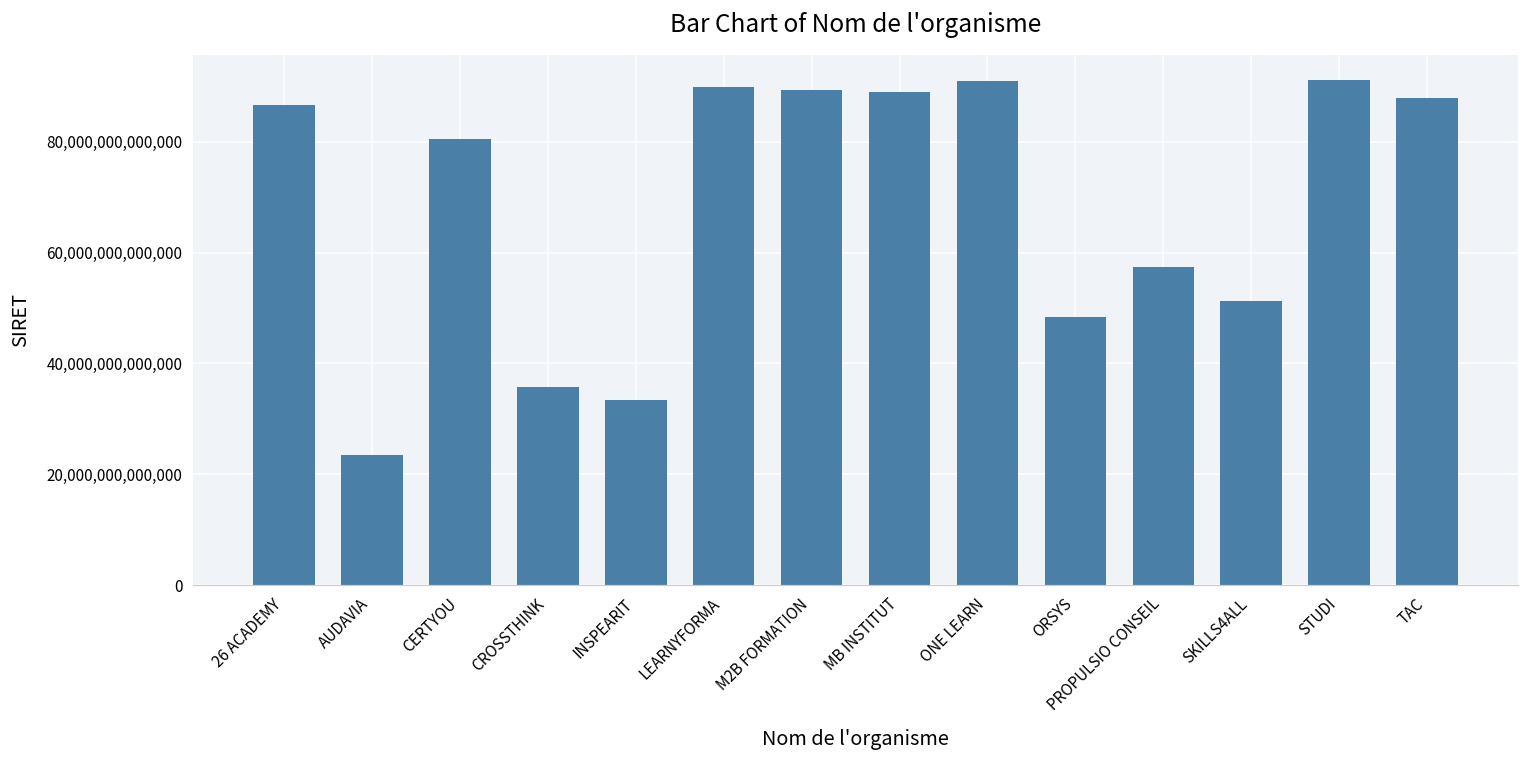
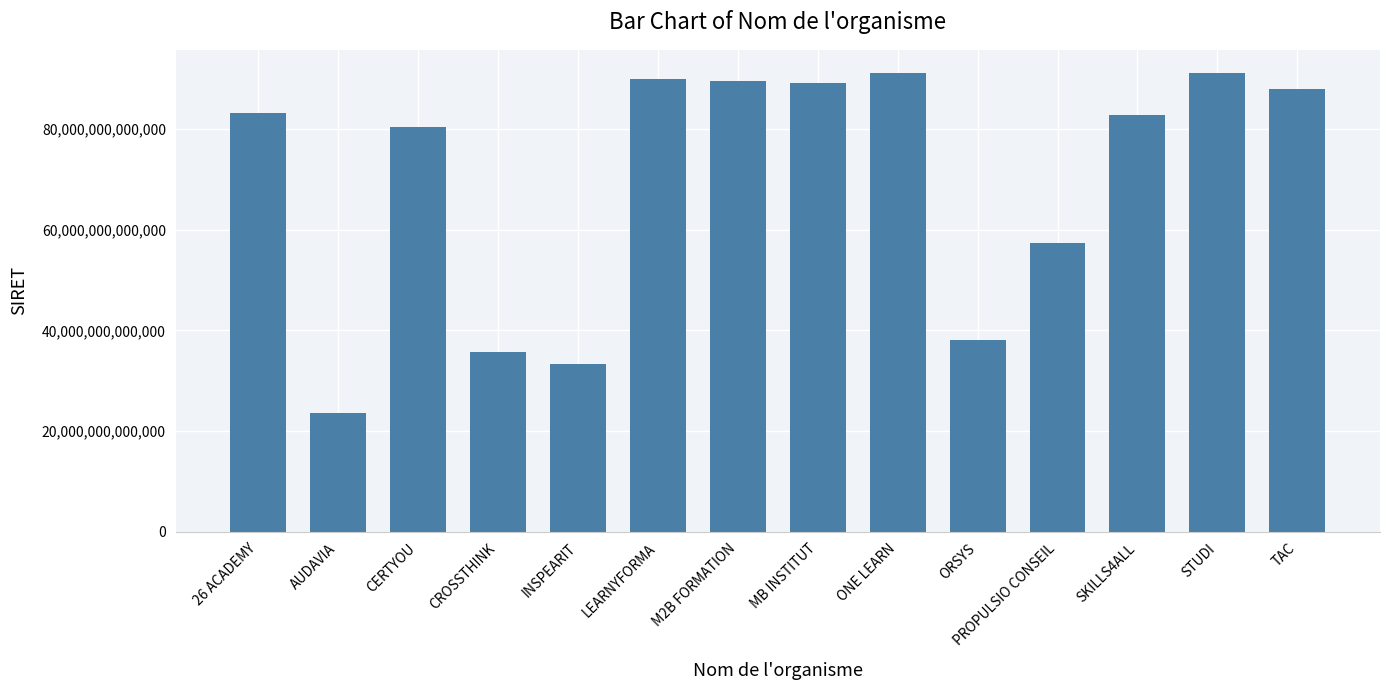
26 ACADEMY: 87,000,000,000,000 -> 83,000,000,000,000
ORSYS: 48,000,000,000,000 -> 38,000,000,000,000
SKILLS4ALL: 51,000,000,000,000 -> 83,000,000,000,000
